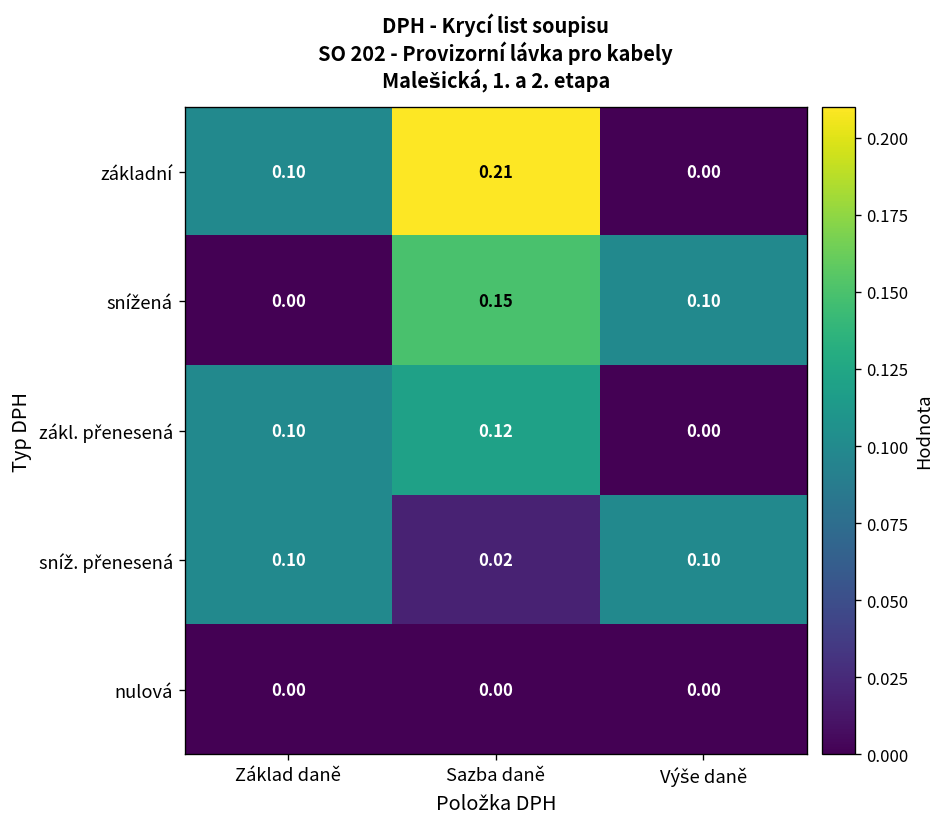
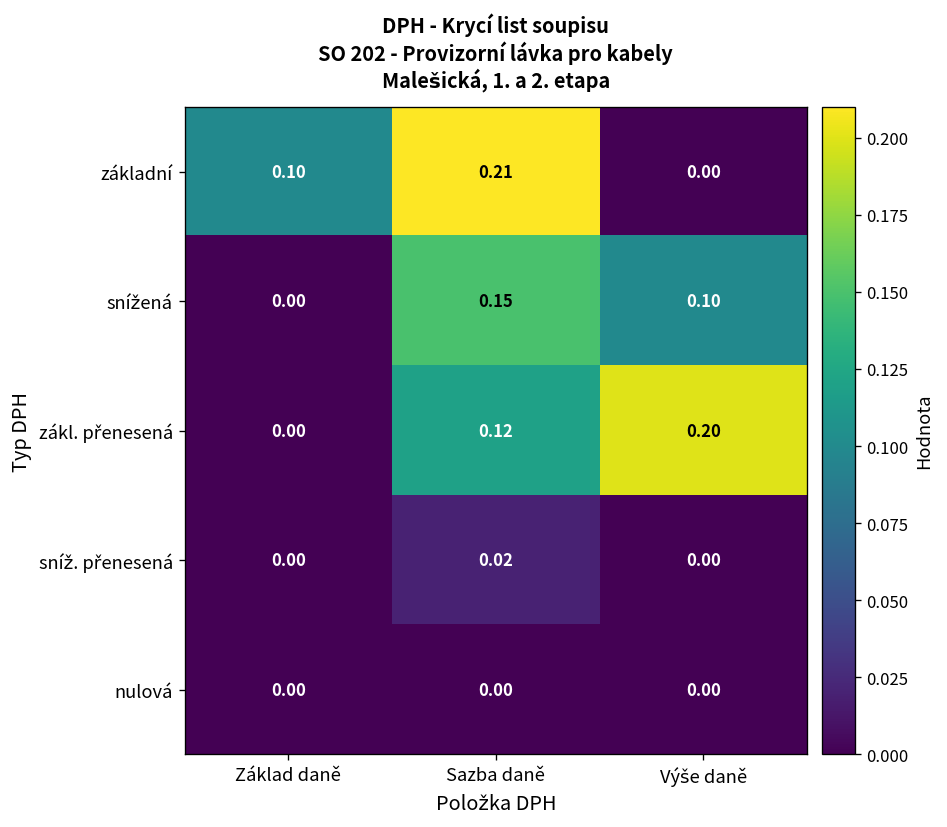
zákl. přenesená, Základ daně: 0.10 -> 0.00
zákl. přenesená, Výše daně: 0.00 -> 0.20
sníž. přenesená, Základ daně: 0.10 -> 0.00
sníž. přenesená, Výše daně: 0.10 -> 0.00
